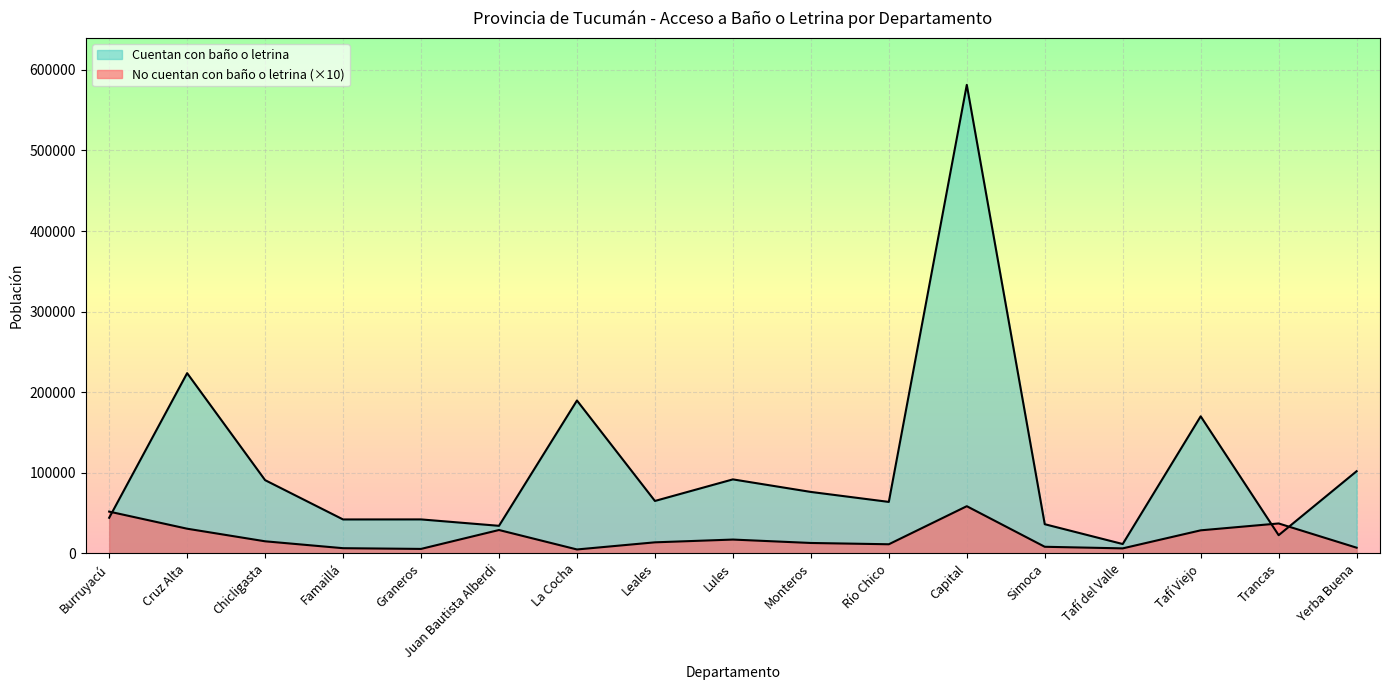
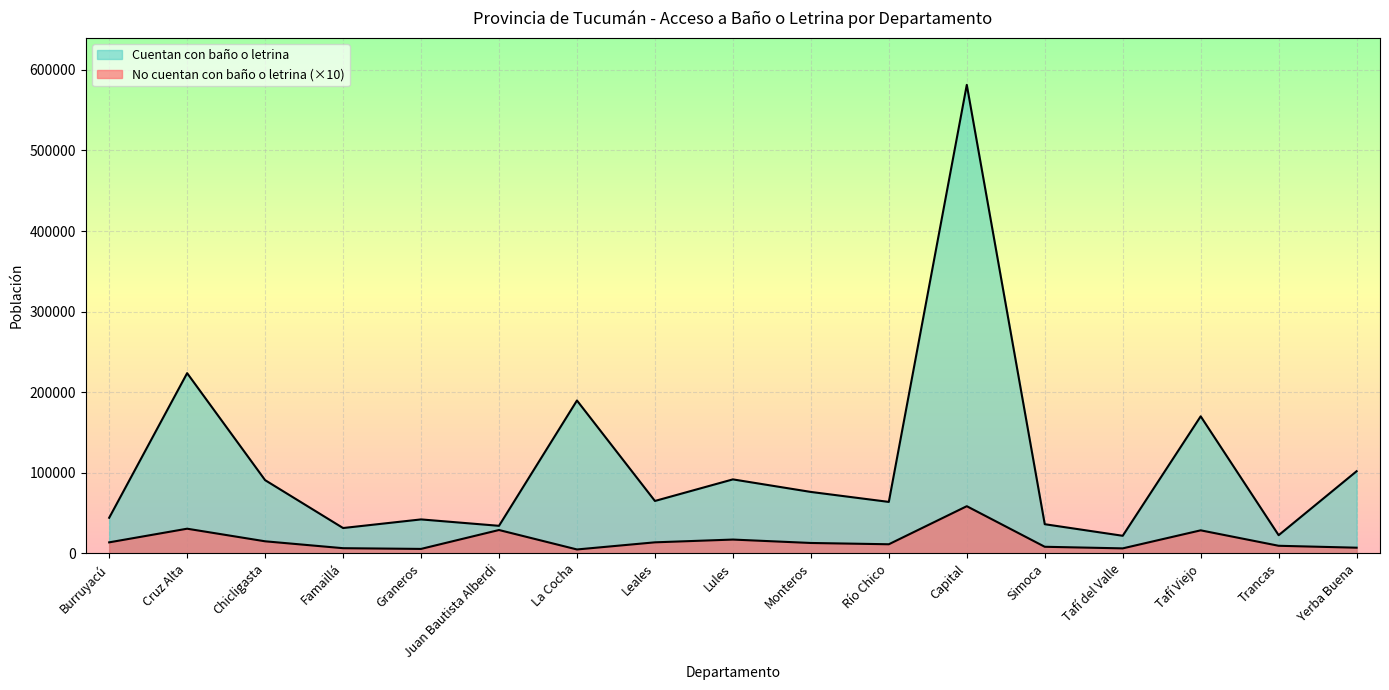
No cuentan con baño o letrina (×10), Burruyacú: 50000 -> 10000
Cuentan con baño o letrina, Famaillá: 40000 -> 30000
Cuentan con baño o letrina, Tafí del Valle: 10000 -> 20000
No cuentan con baño o letrina (×10), Trancas: 40000 -> 10000
